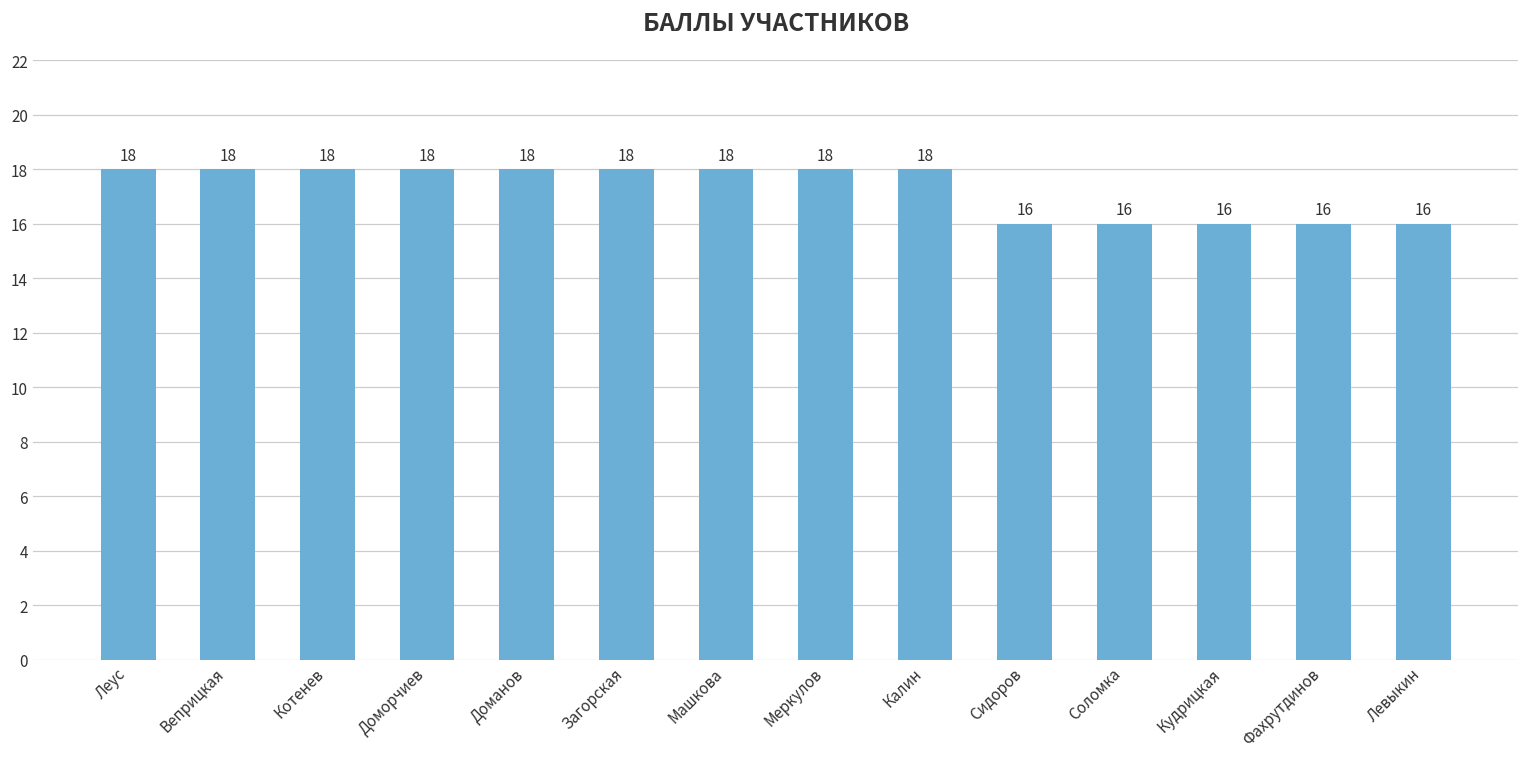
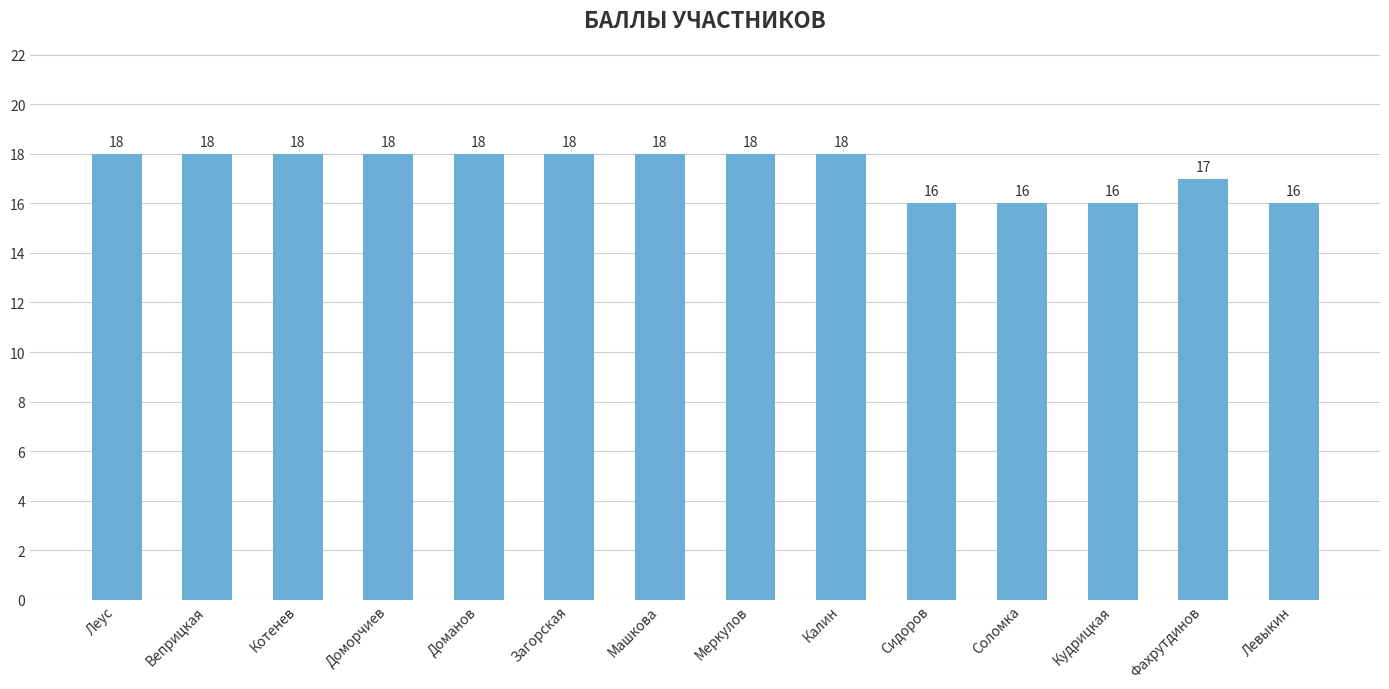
Фахрутдинов: 16 -> 17
